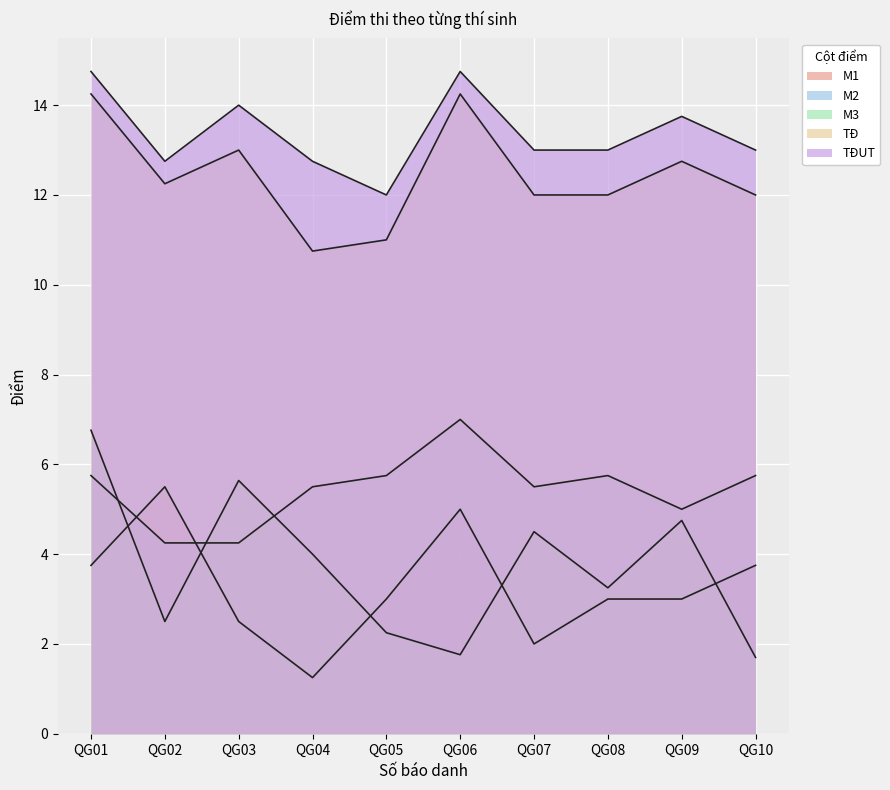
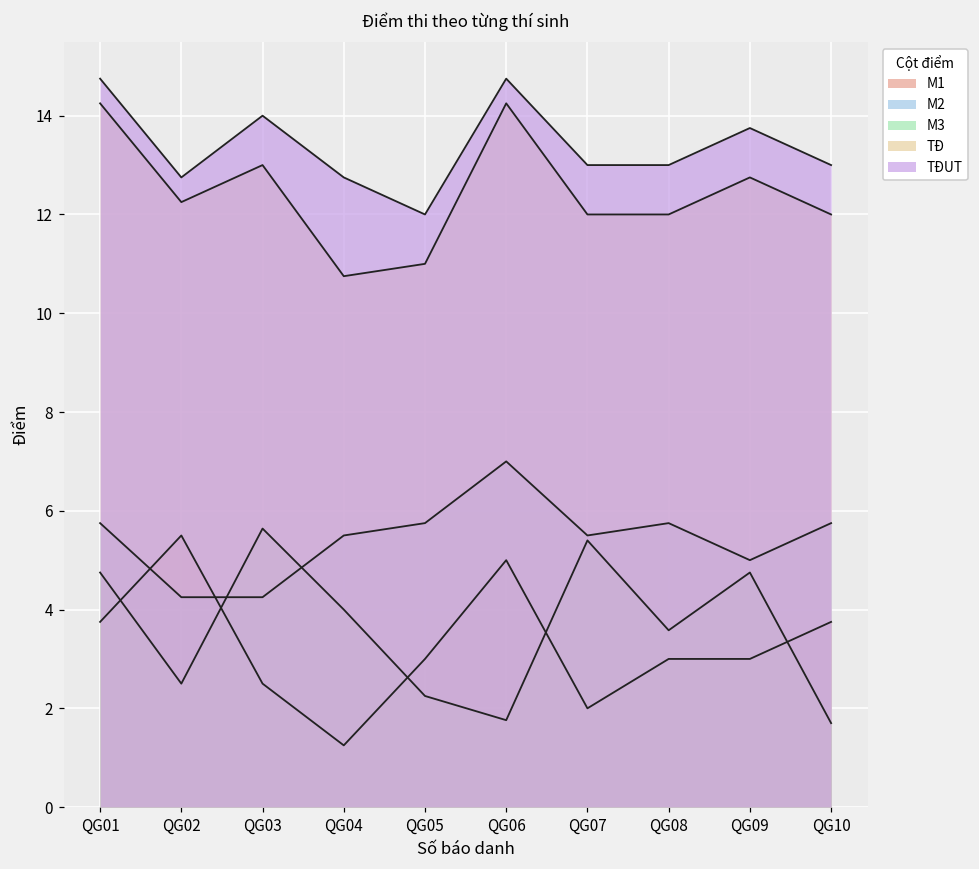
M3, QG01: 6.8 -> 4.8
M3, QG07: 4.5 -> 5.4
M3, QG08: 3.3 -> 3.6
